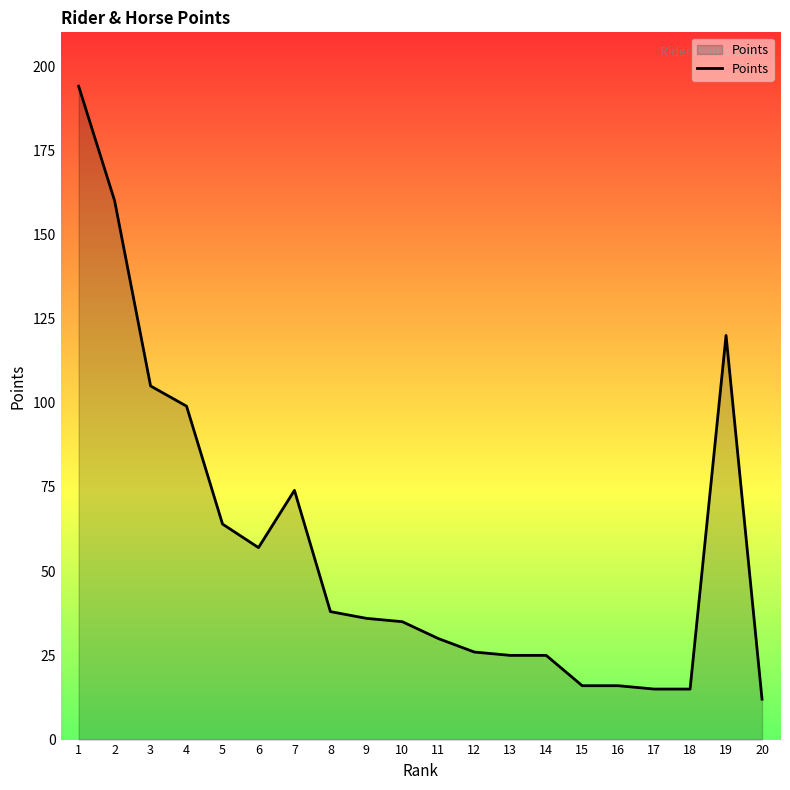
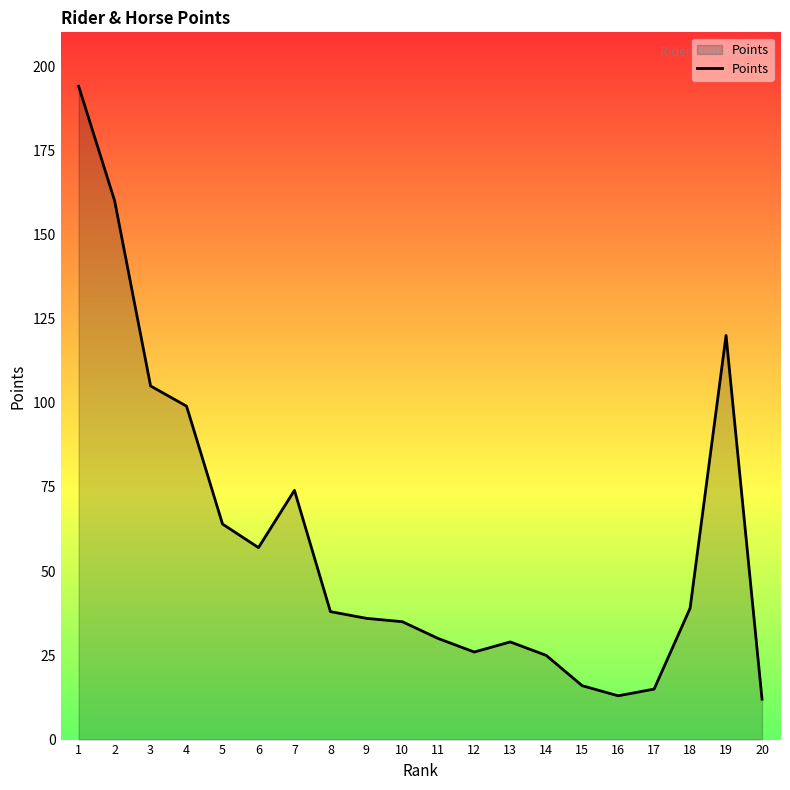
13: 25 -> 29
16: 16 -> 13
18: 15 -> 39
